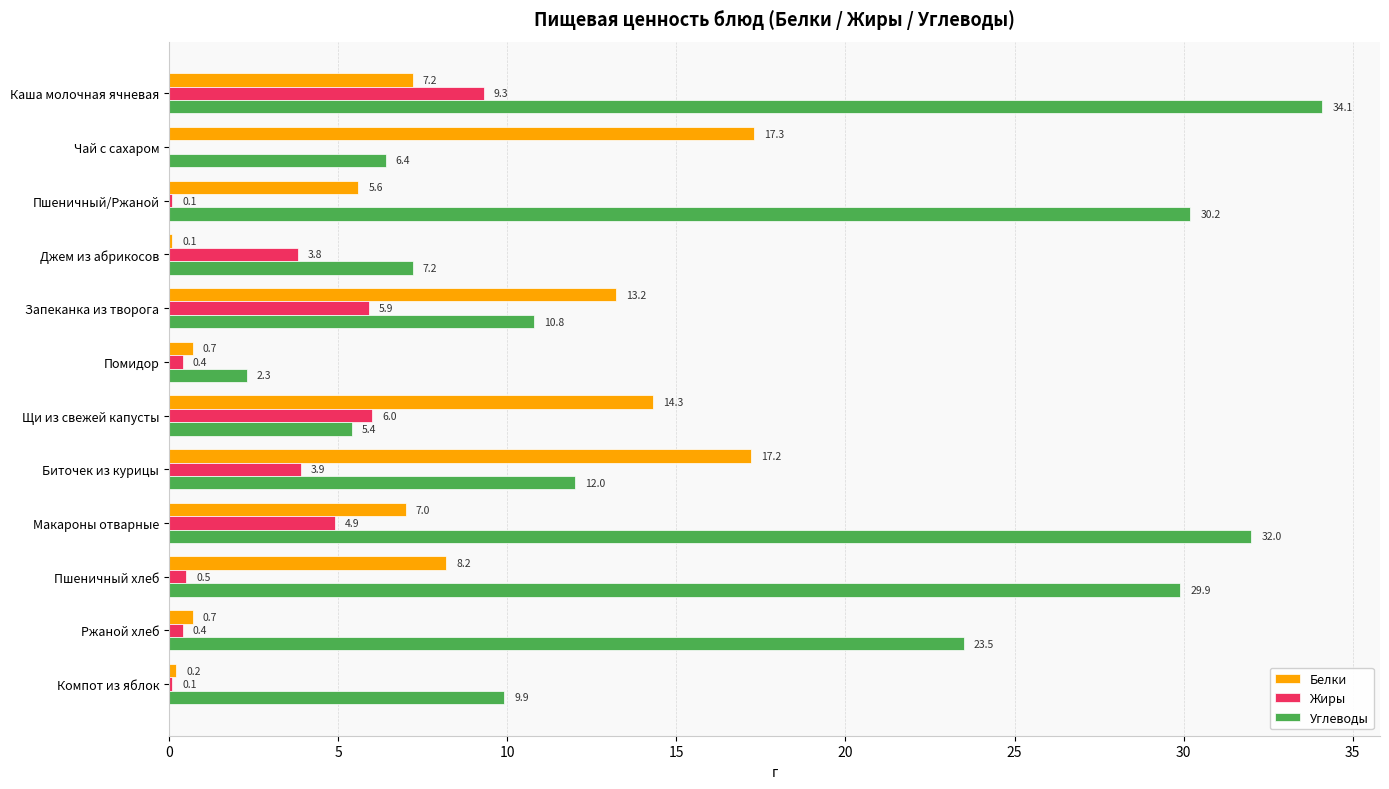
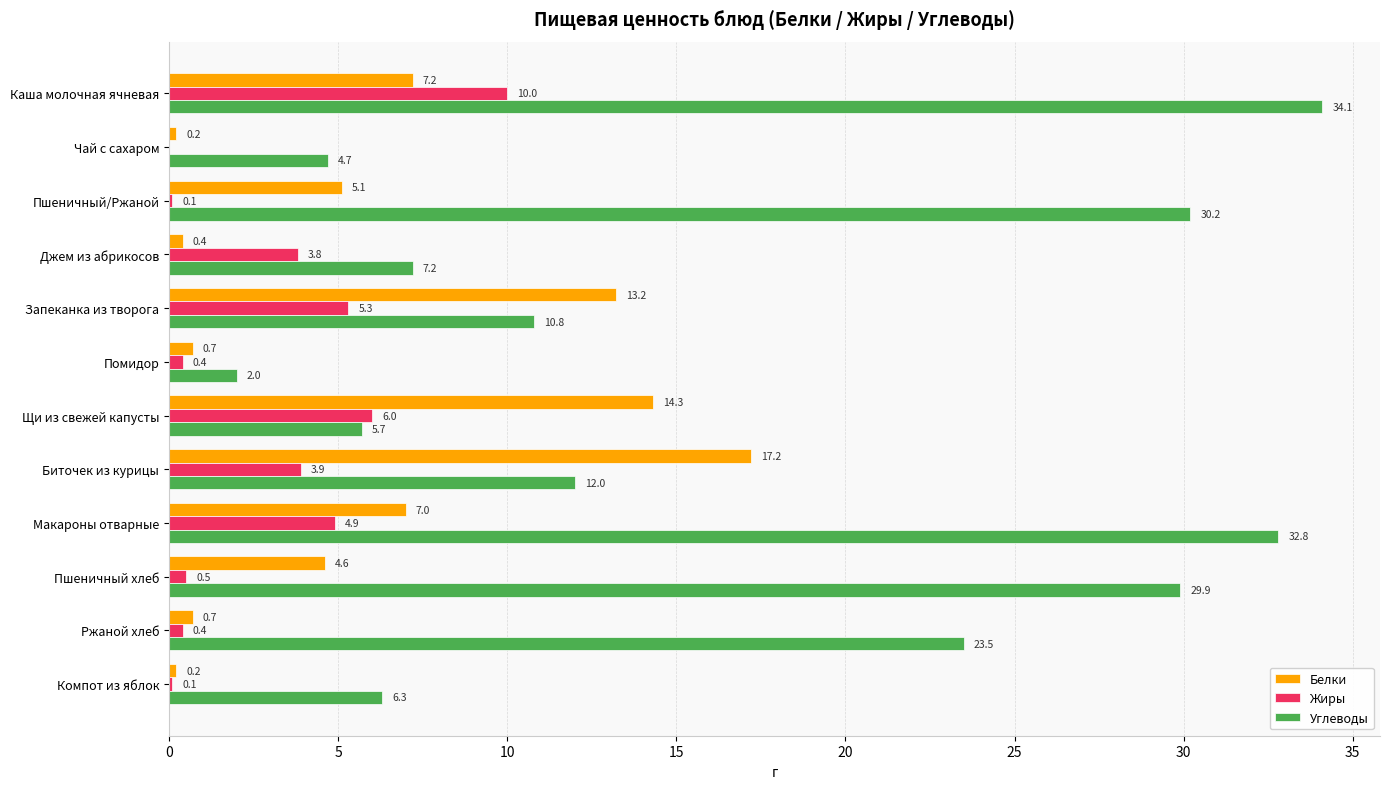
Жиры, Каша молочная ячневая: 9.3 -> 10.0
Белки, Чай с сахаром: 17.3 -> 0.2
Углеводы, Чай с сахаром: 6.4 -> 4.7
Белки, Пшеничный/Ржаной: 5.6 -> 5.1
Белки, Джем из абрикосов: 0.1 -> 0.4
Жиры, Запеканка из творога: 5.9 -> 5.3
Углеводы, Помидор: 2.3 -> 2.0
Углеводы, Щи из свежей капусты: 5.4 -> 5.7
Углеводы, Макароны отварные: 32.0 -> 32.8
Белки, Пшеничный хлеб: 8.2 -> 4.6
Углеводы, Компот из яблок: 9.9 -> 6.3
